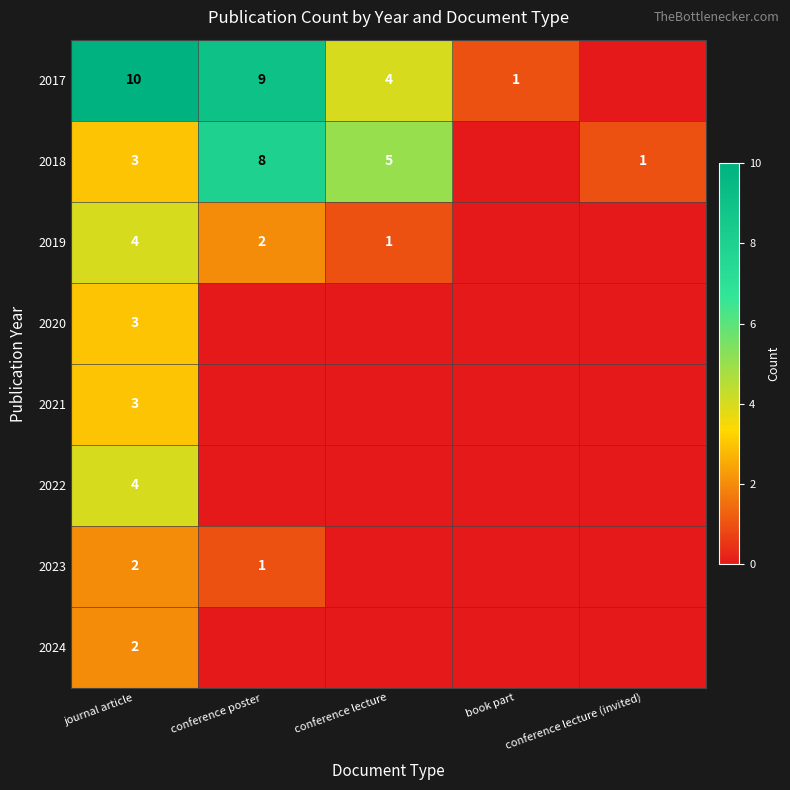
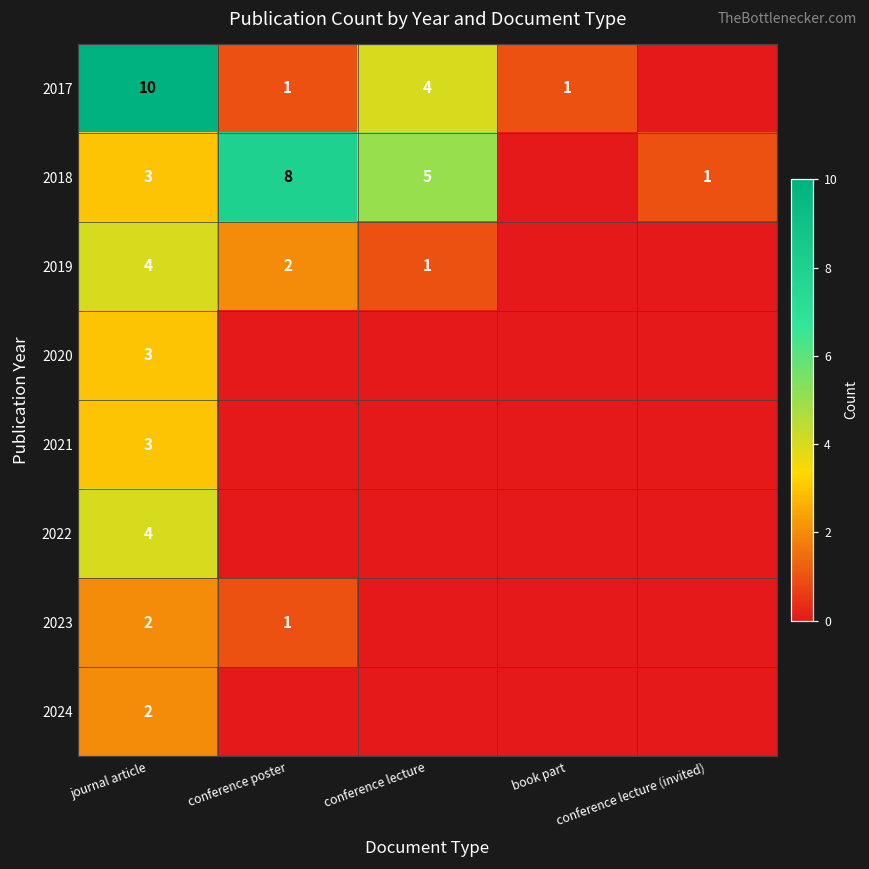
2017, conference poster: 9 -> 1
